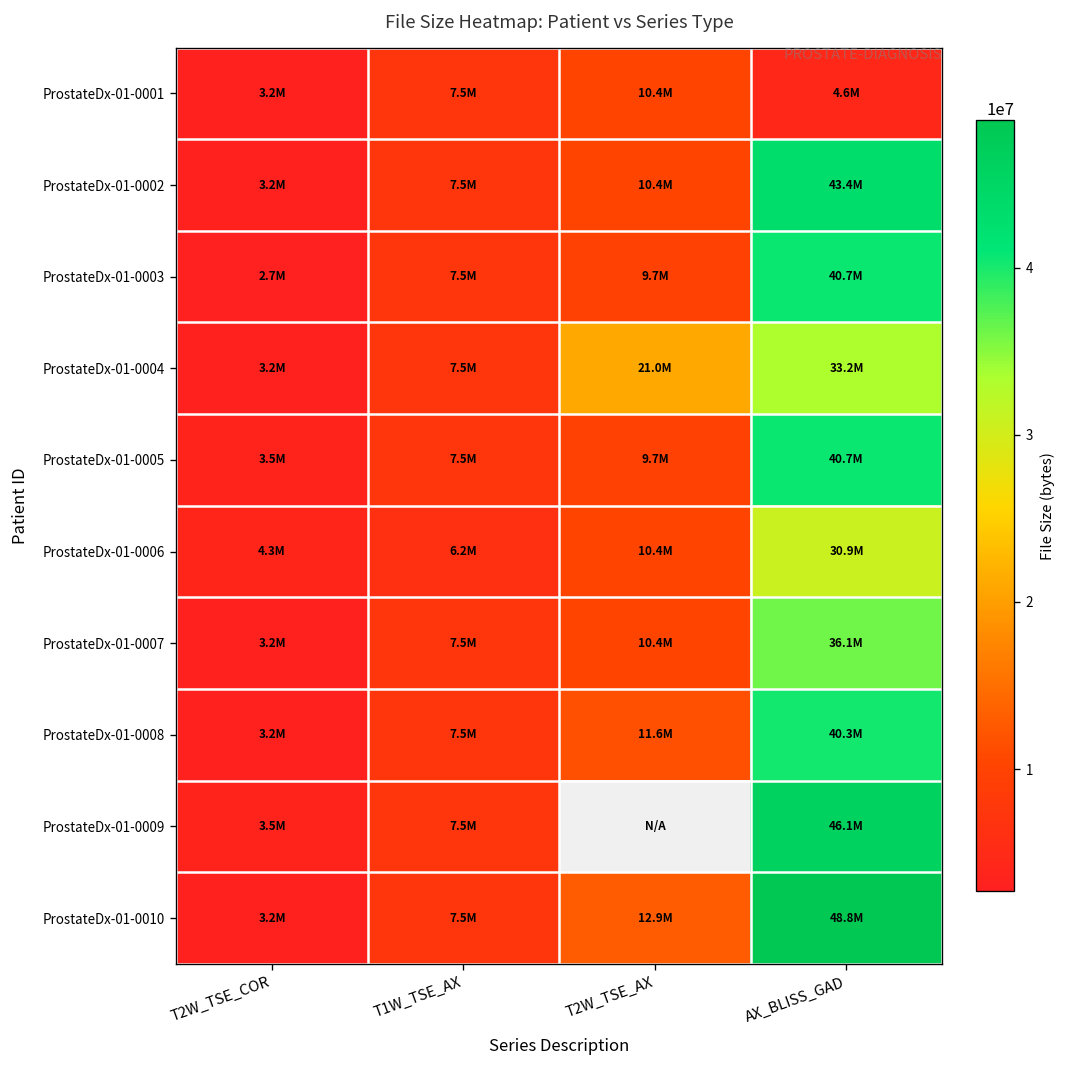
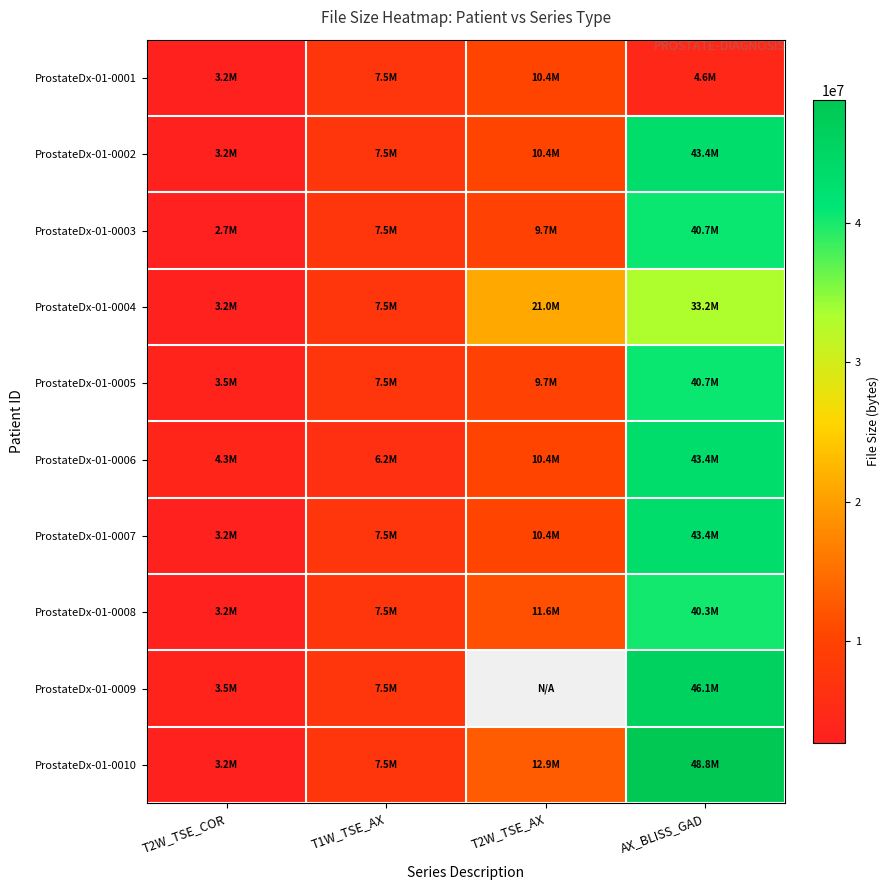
ProstateDx-01-0006, AX_BLISS_GAD: 30.9M -> 43.4M
ProstateDx-01-0007, AX_BLISS_GAD: 36.1M -> 43.4M
